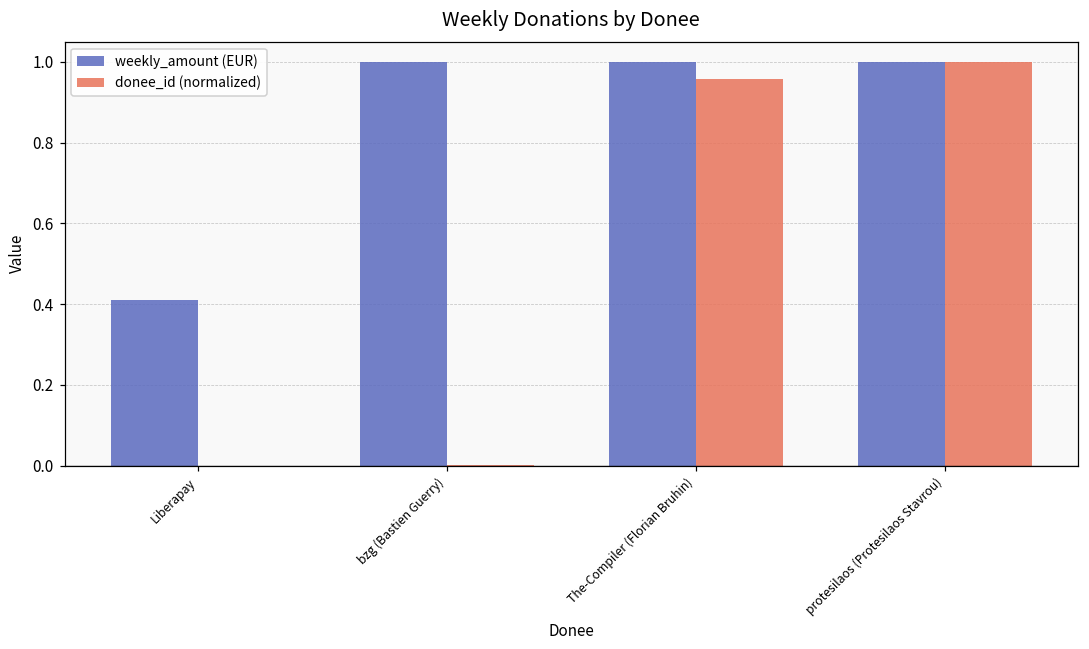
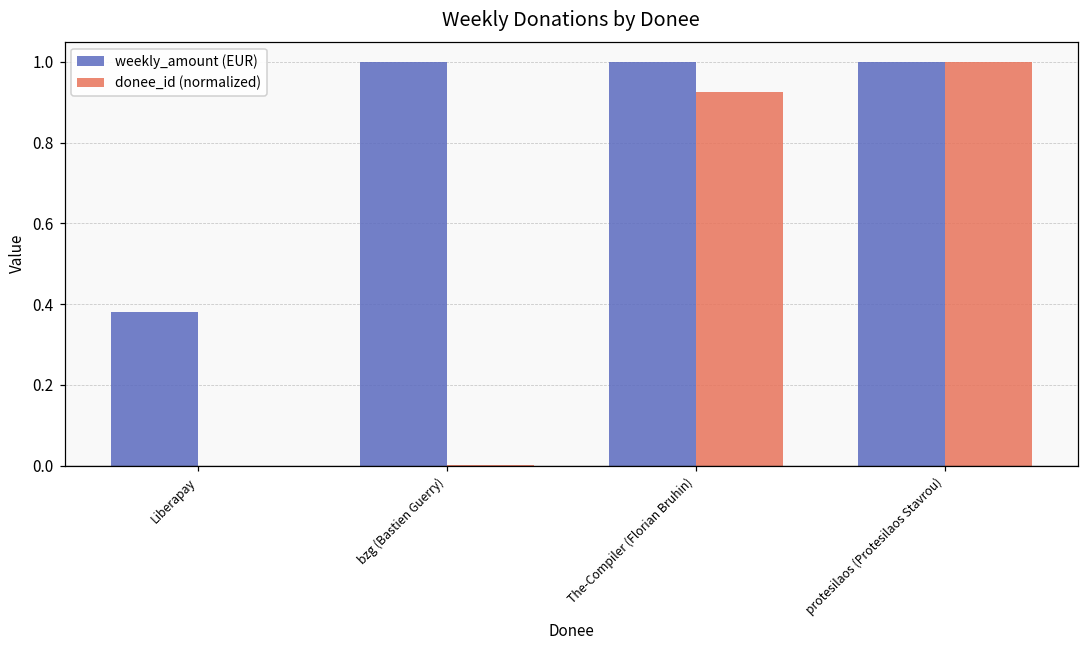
weekly_amount (EUR), Liberapay: 0.41 -> 0.38
donee_id (normalized), The-Compiler (Florian Bruhin): 0.96 -> 0.93
